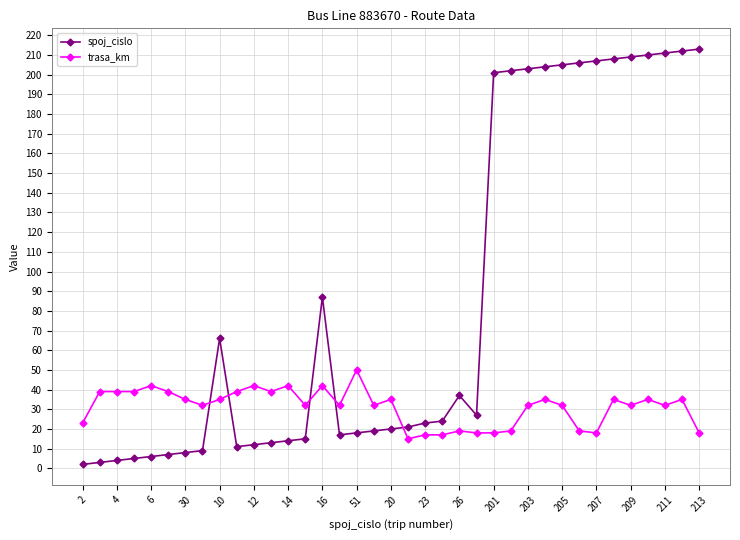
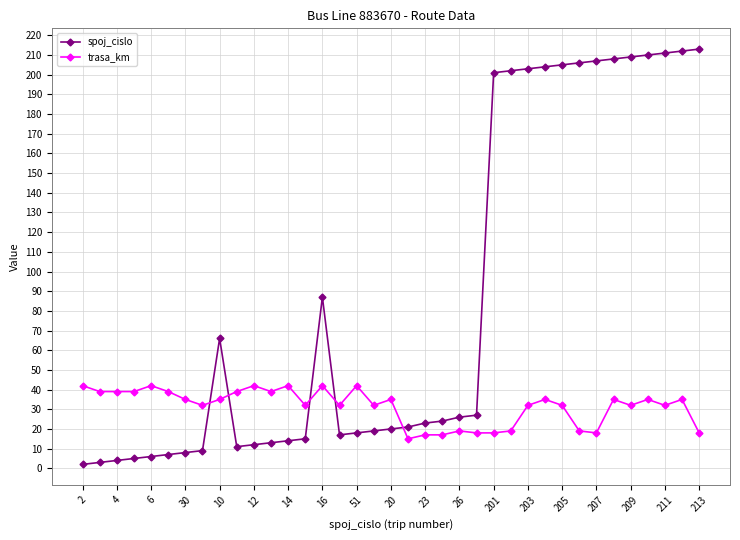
trasa_km, 2: 23 -> 42
trasa_km, 51: 50 -> 42
spoj_cislo, 26: 37 -> 26
